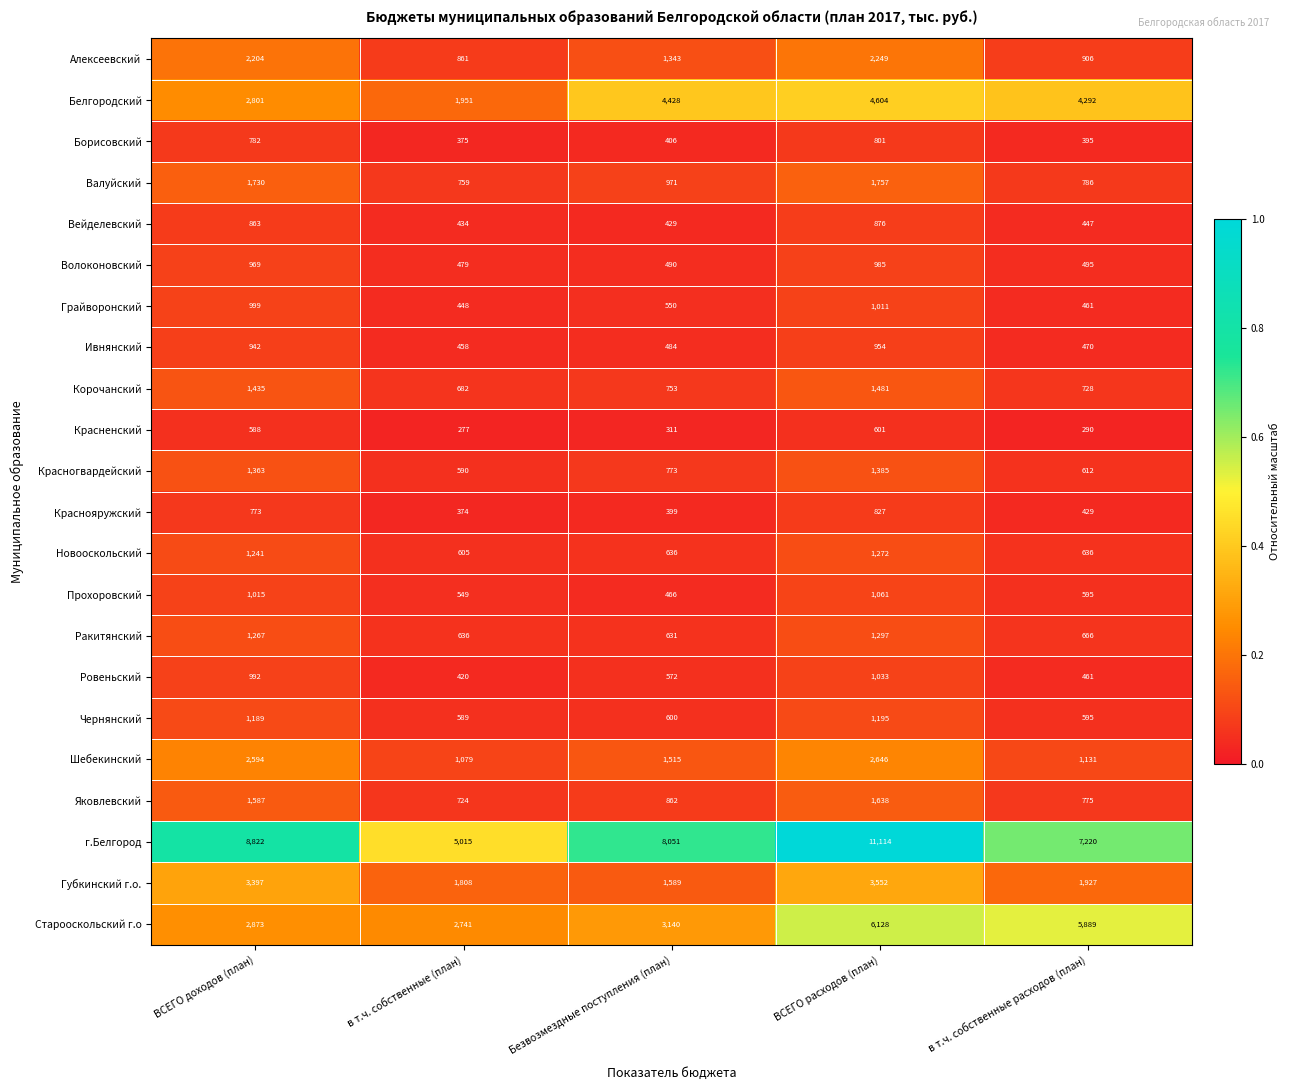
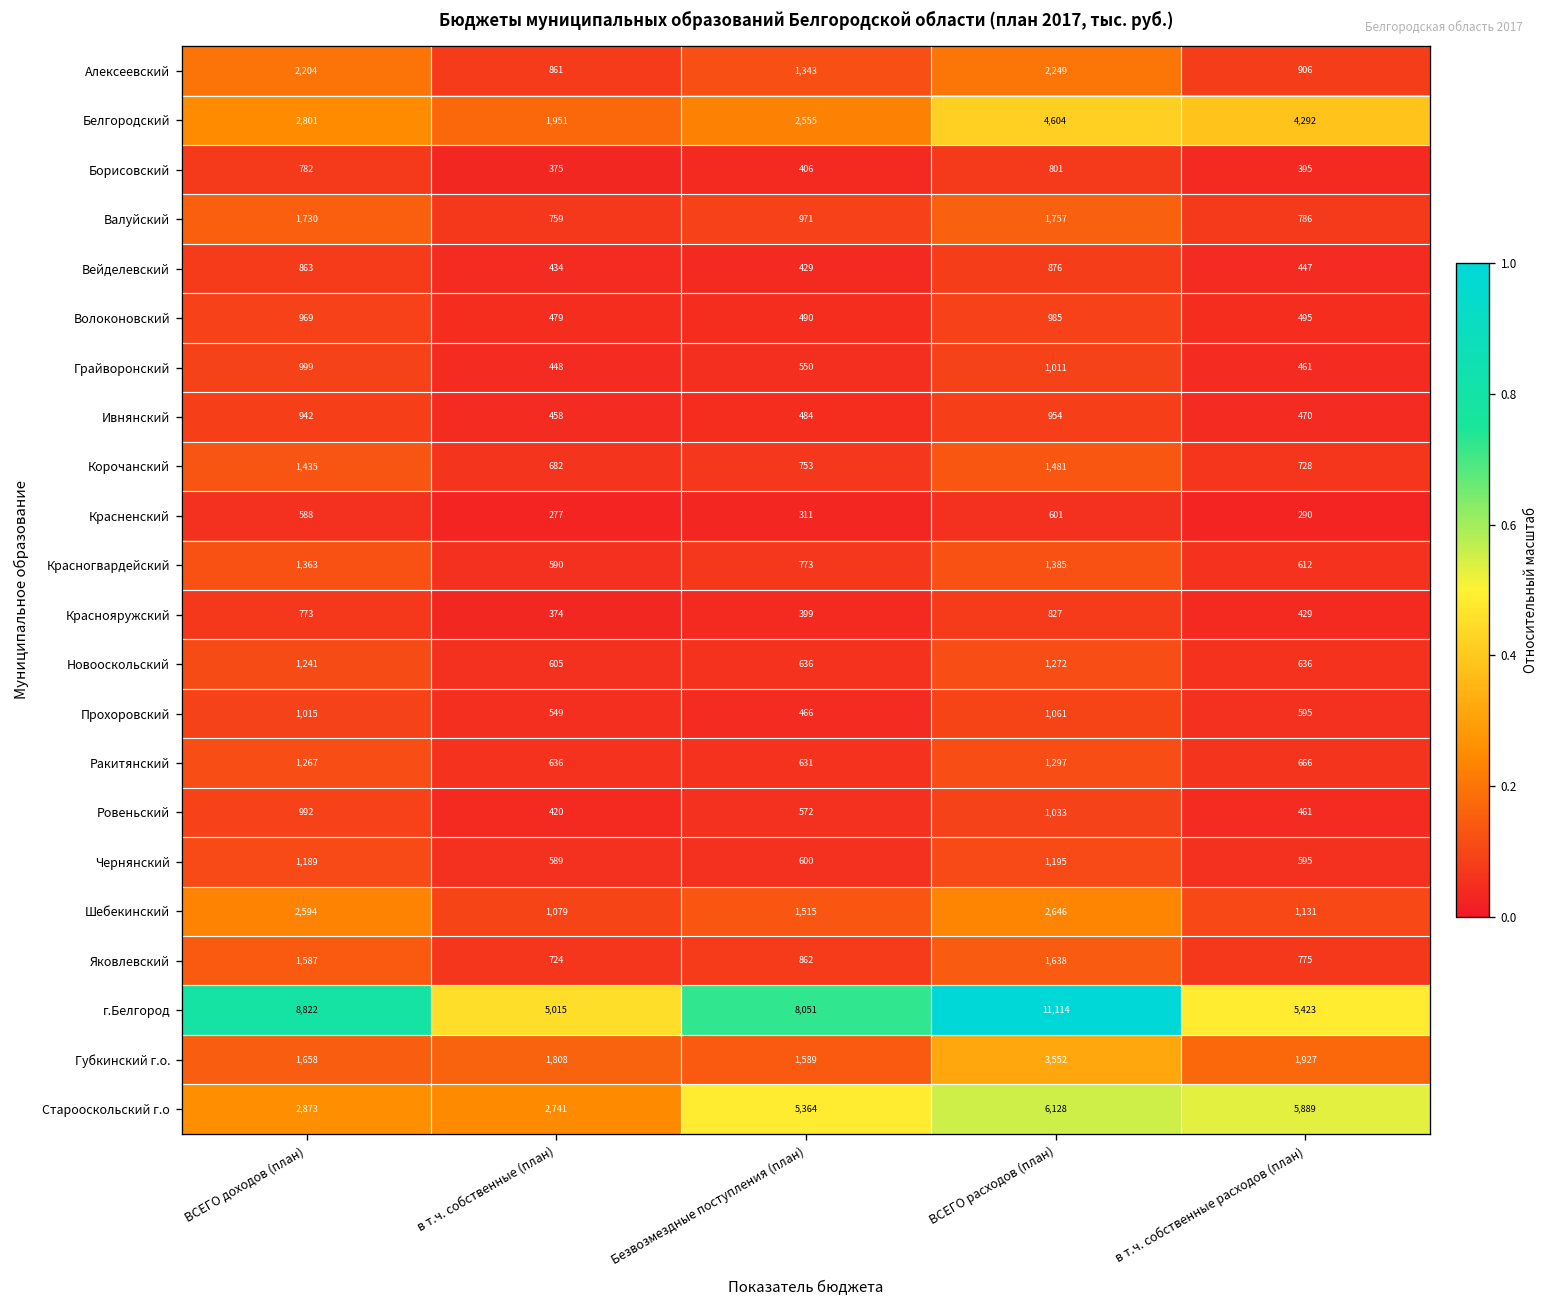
Белгородский, Безвозмездные поступления (план): 4,428 -> 2,555
г.Белгород, в т.ч. собственные расходов (план): 7,220 -> 5,423
Губкинский г.о., ВСЕГО доходов (план): 3,397 -> 1,658
Старооскольский г.о, Безвозмездные поступления (план): 3,140 -> 5,364
